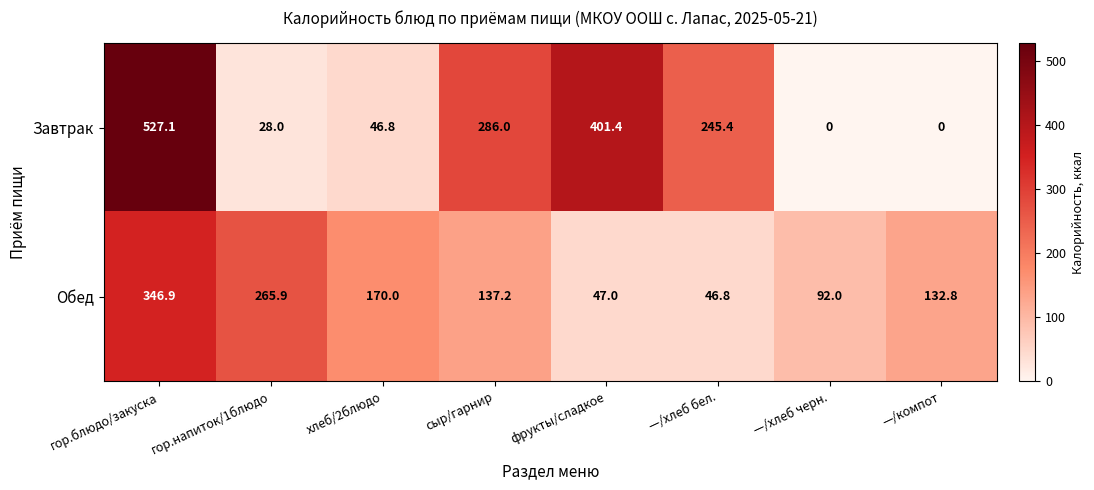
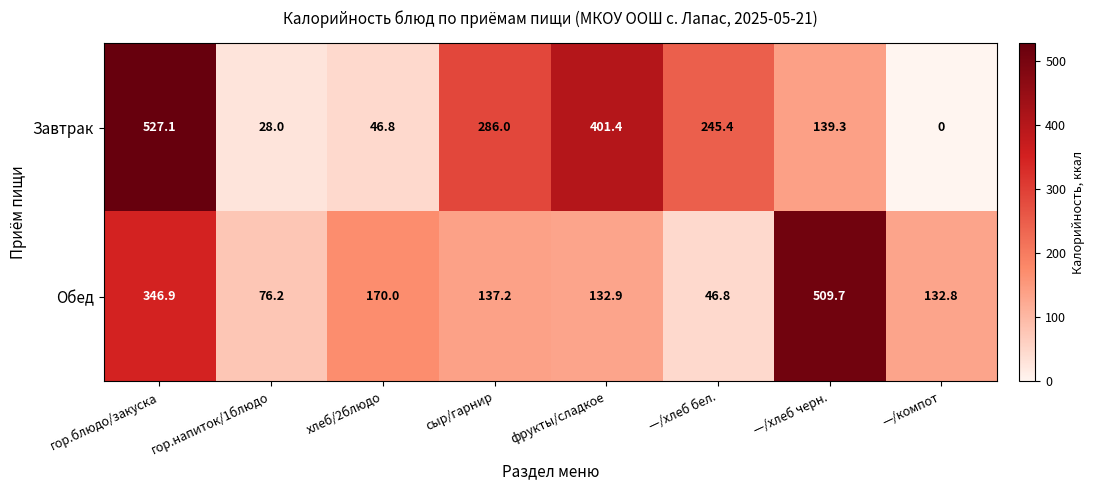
Завтрак, —/хлеб черн.: 0 -> 139.3
Обед, гор.напиток/1блюдо: 265.9 -> 76.2
Обед, фрукты/сладкое: 47.0 -> 132.9
Обед, —/хлеб черн.: 92.0 -> 509.7
